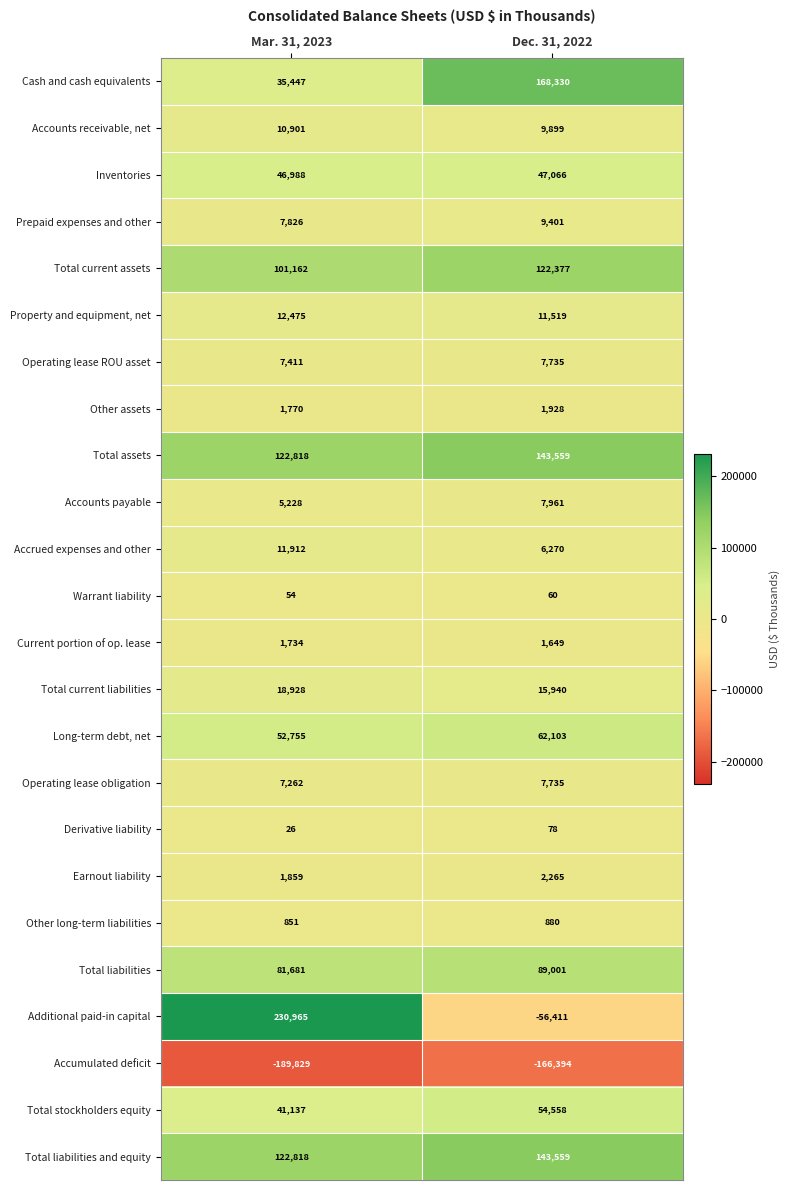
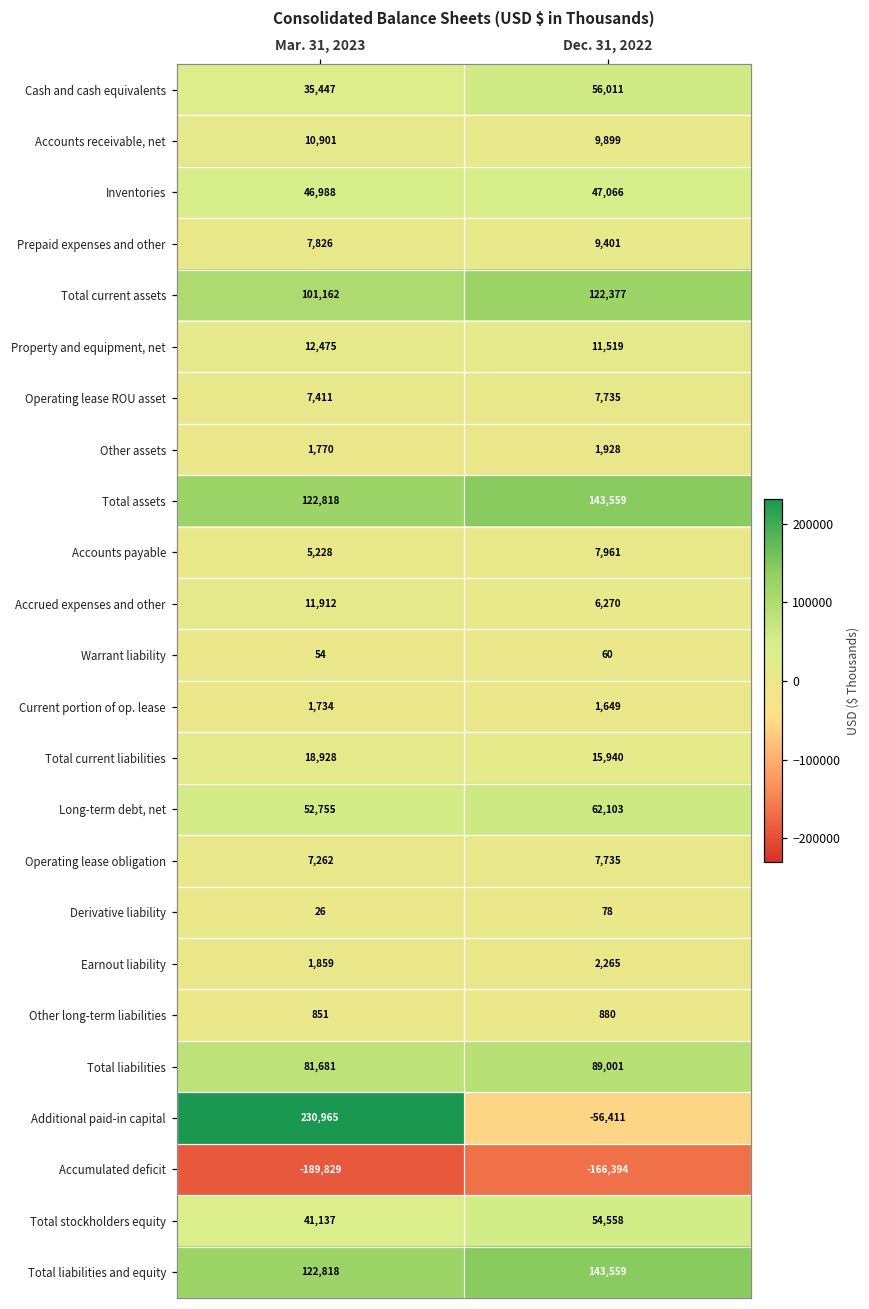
Cash and cash equivalents, Dec. 31, 2022: 168,330 -> 56,011
